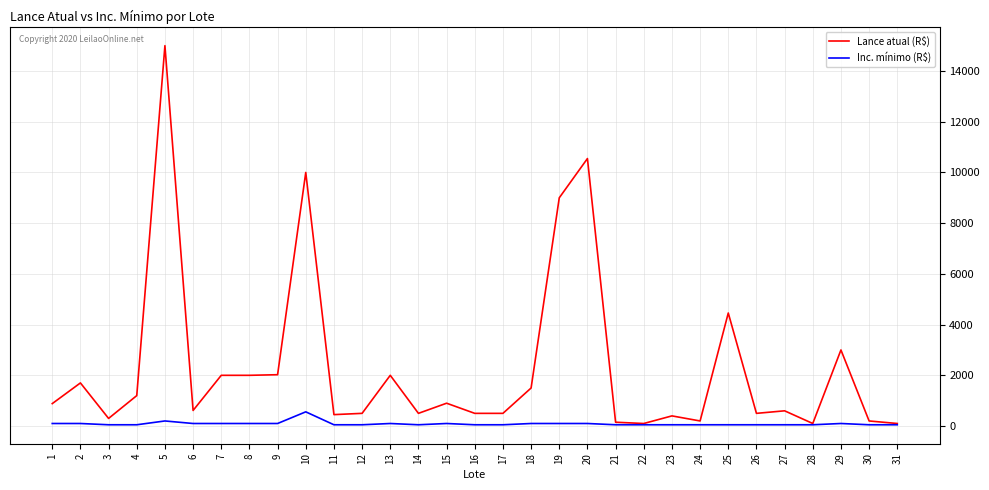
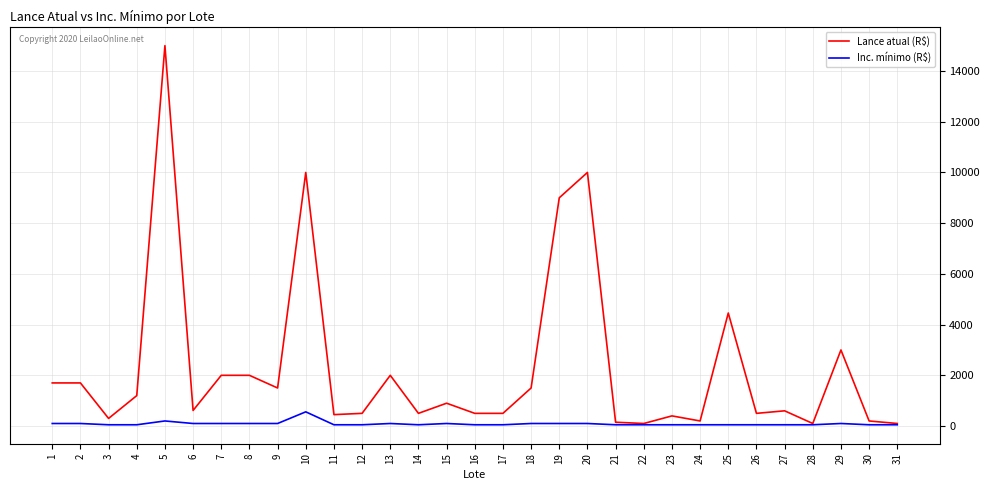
Lance atual (R$), 1: 900 -> 1700
Lance atual (R$), 9: 2000 -> 1500
Lance atual (R$), 20: 10500 -> 10000
